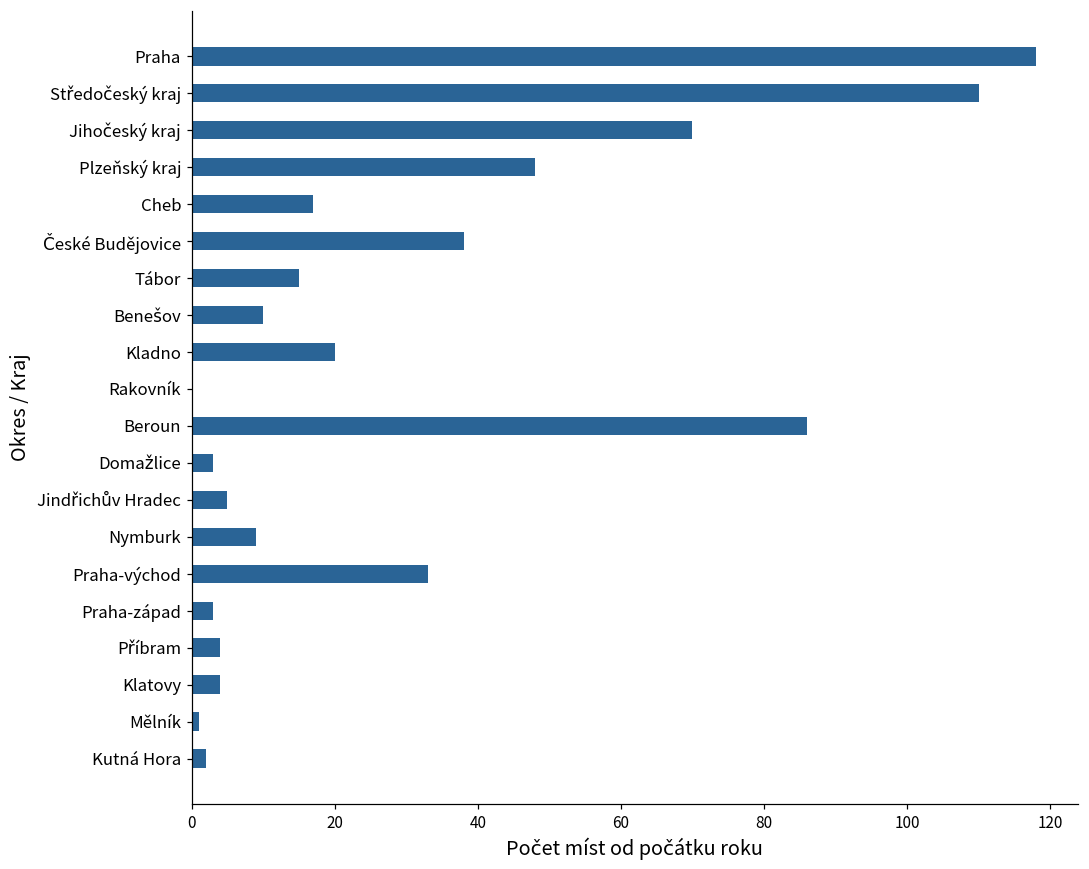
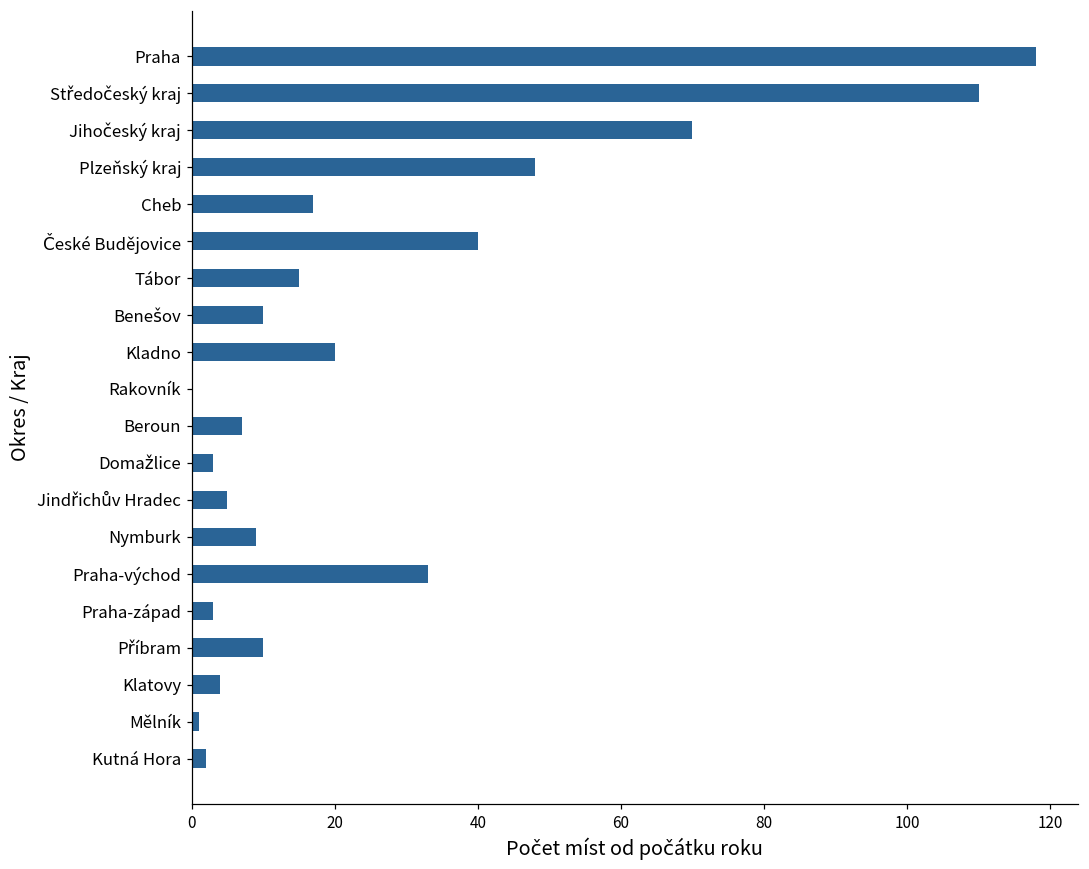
České Budějovice: 38 -> 40
Beroun: 86 -> 7
Příbram: 4 -> 10
